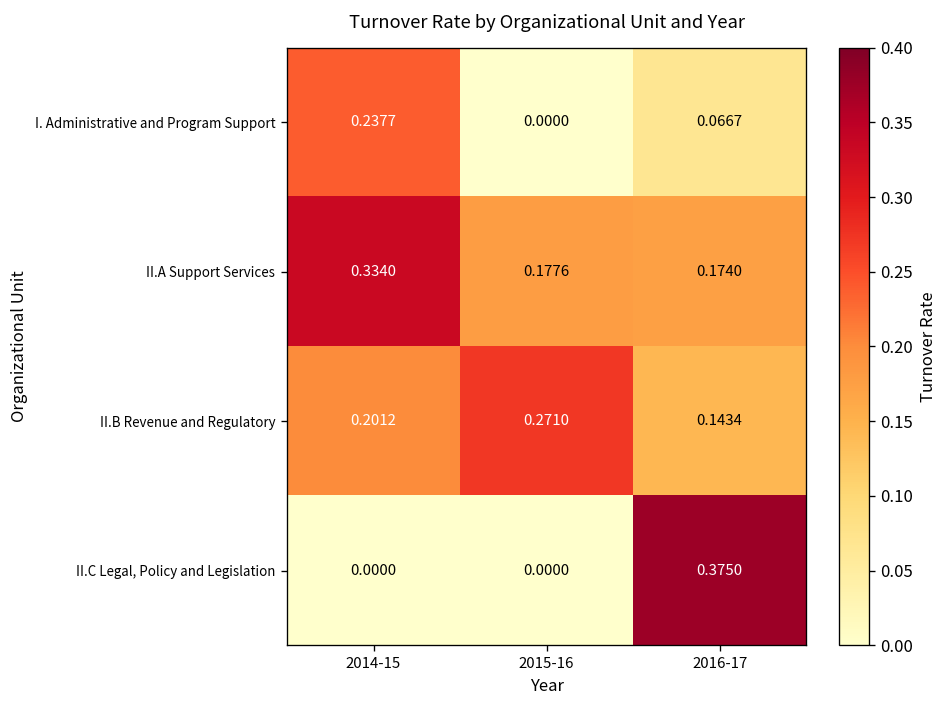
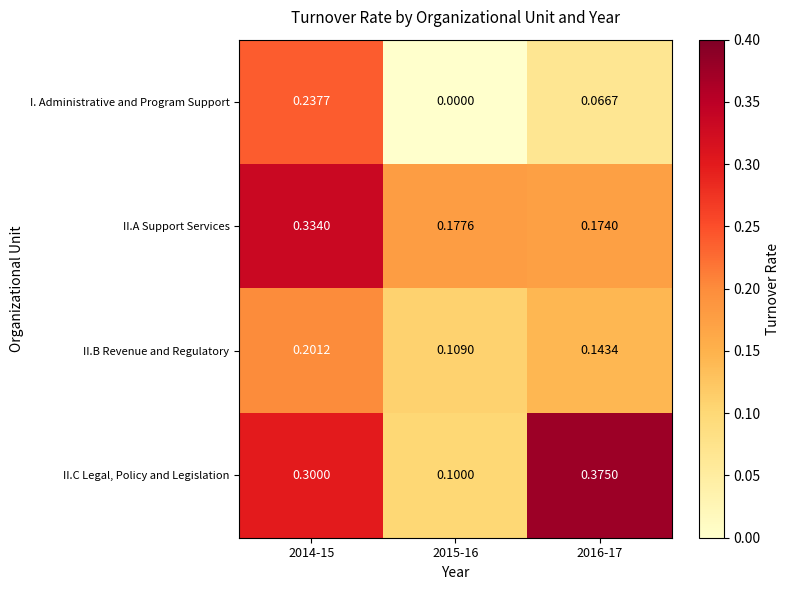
II.B Revenue and Regulatory, 2015-16: 0.2710 -> 0.1090
II.C Legal, Policy and Legislation, 2014-15: 0.0000 -> 0.3000
II.C Legal, Policy and Legislation, 2015-16: 0.0000 -> 0.1000
